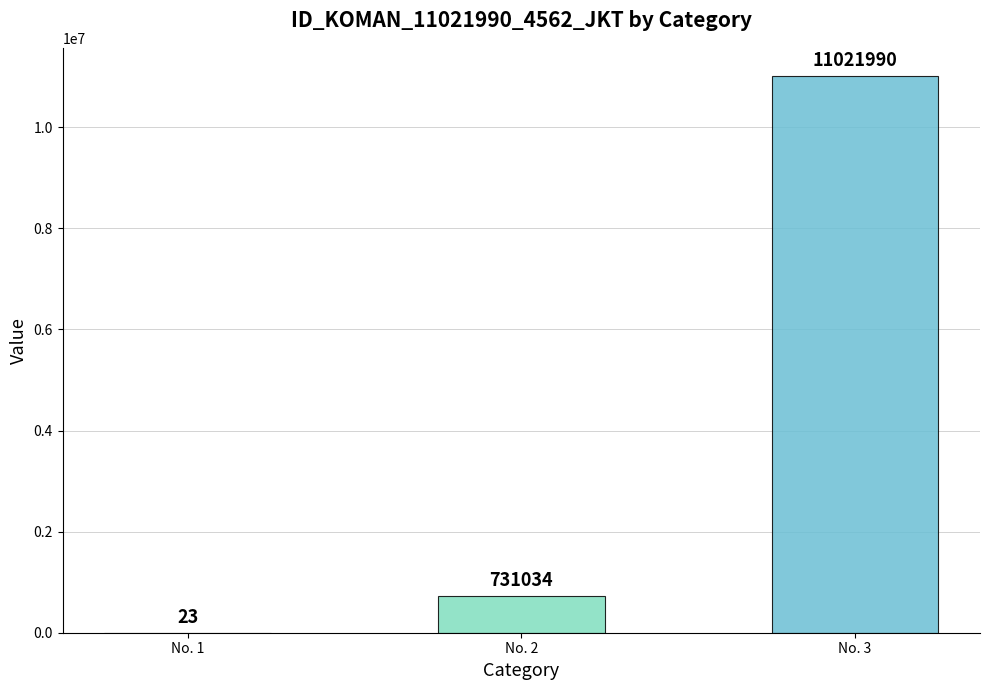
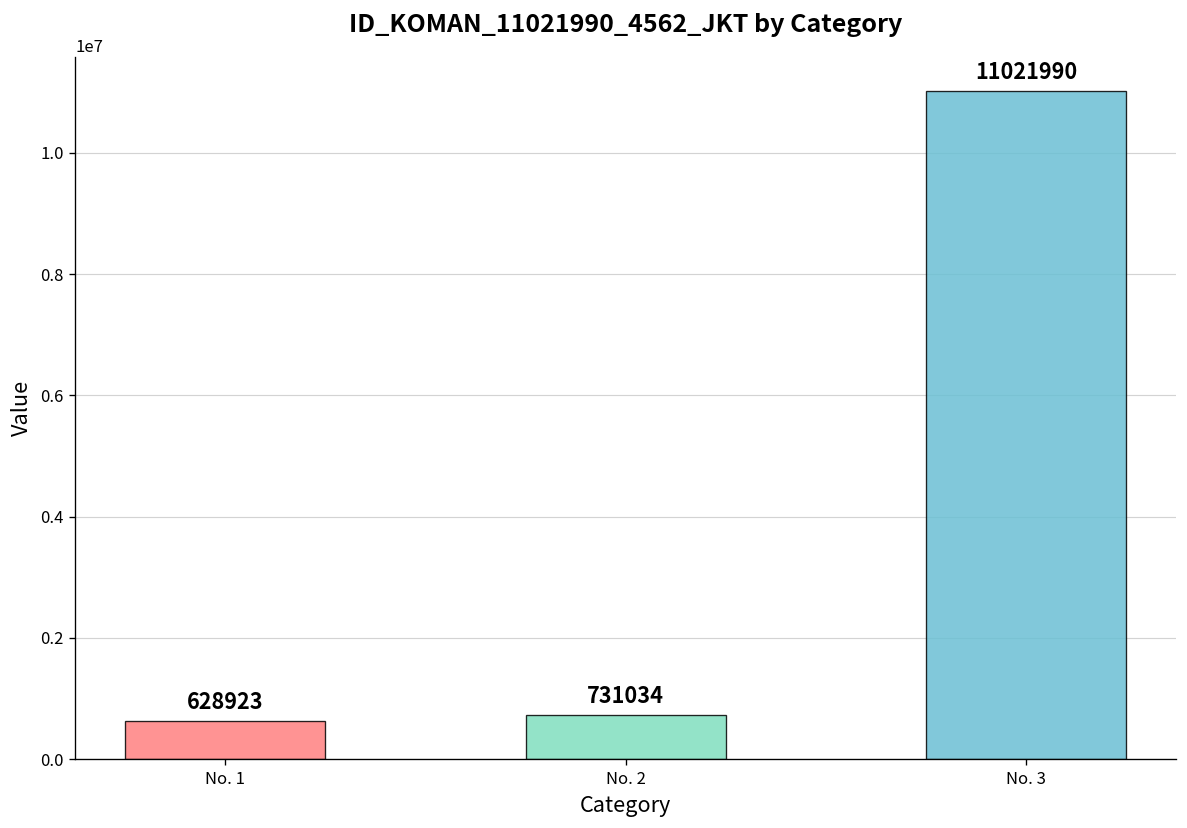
No. 1: 23 -> 628923
